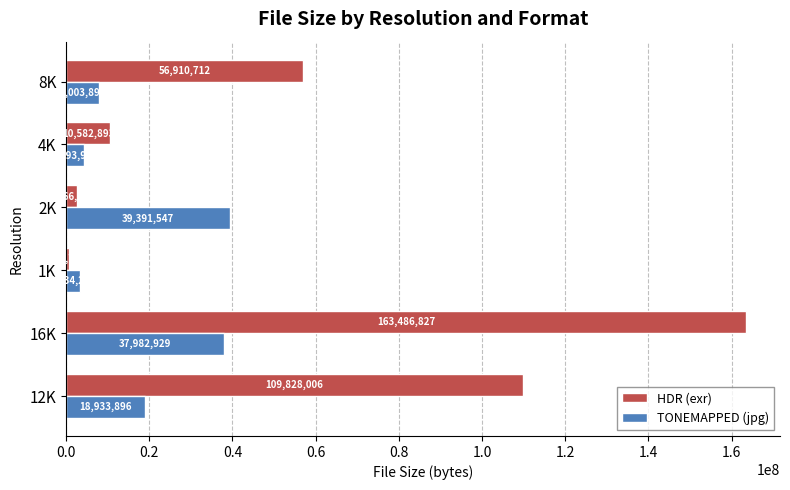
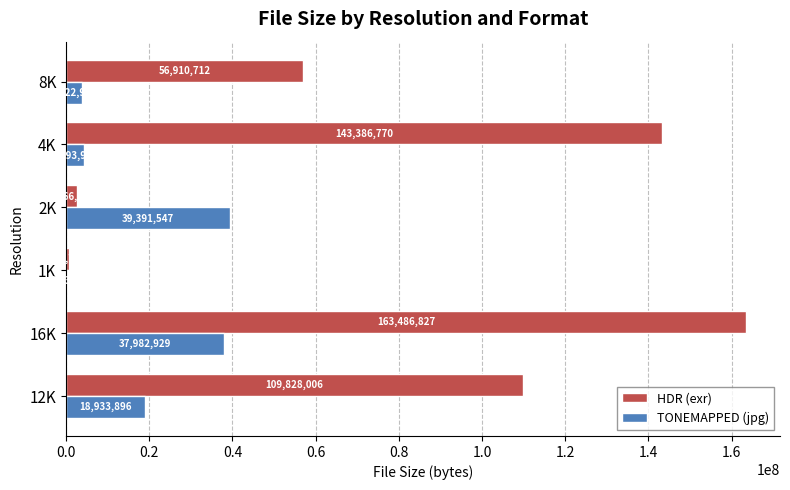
TONEMAPPED (jpg), 8K: 8000000 -> 4000000
HDR (exr), 4K: 10,582,893 -> 143,386,770
TONEMAPPED (jpg), 1K: 3000000 -> 0
